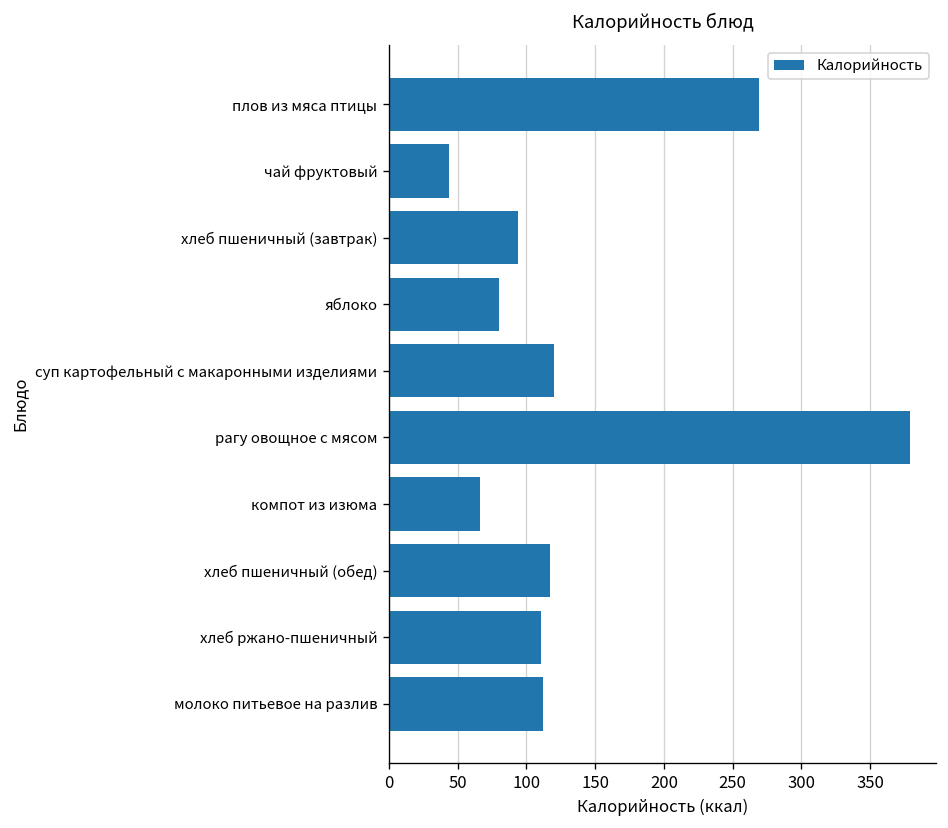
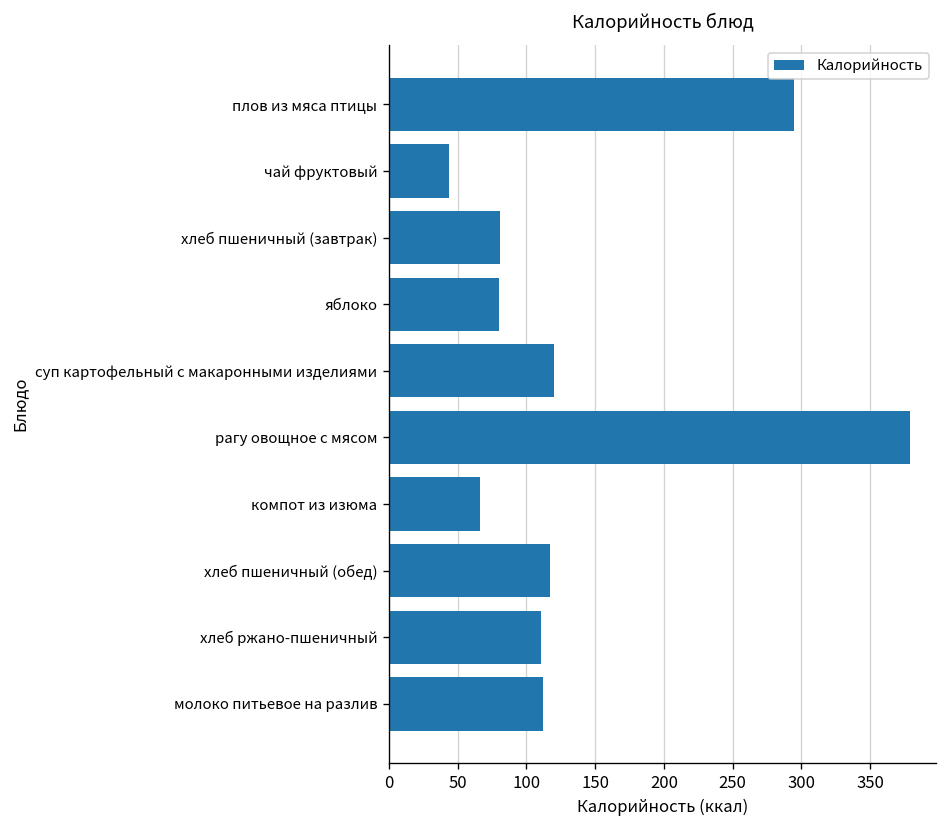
плов из мяса птицы: 269 -> 295
хлеб пшеничный (завтрак): 94 -> 81
